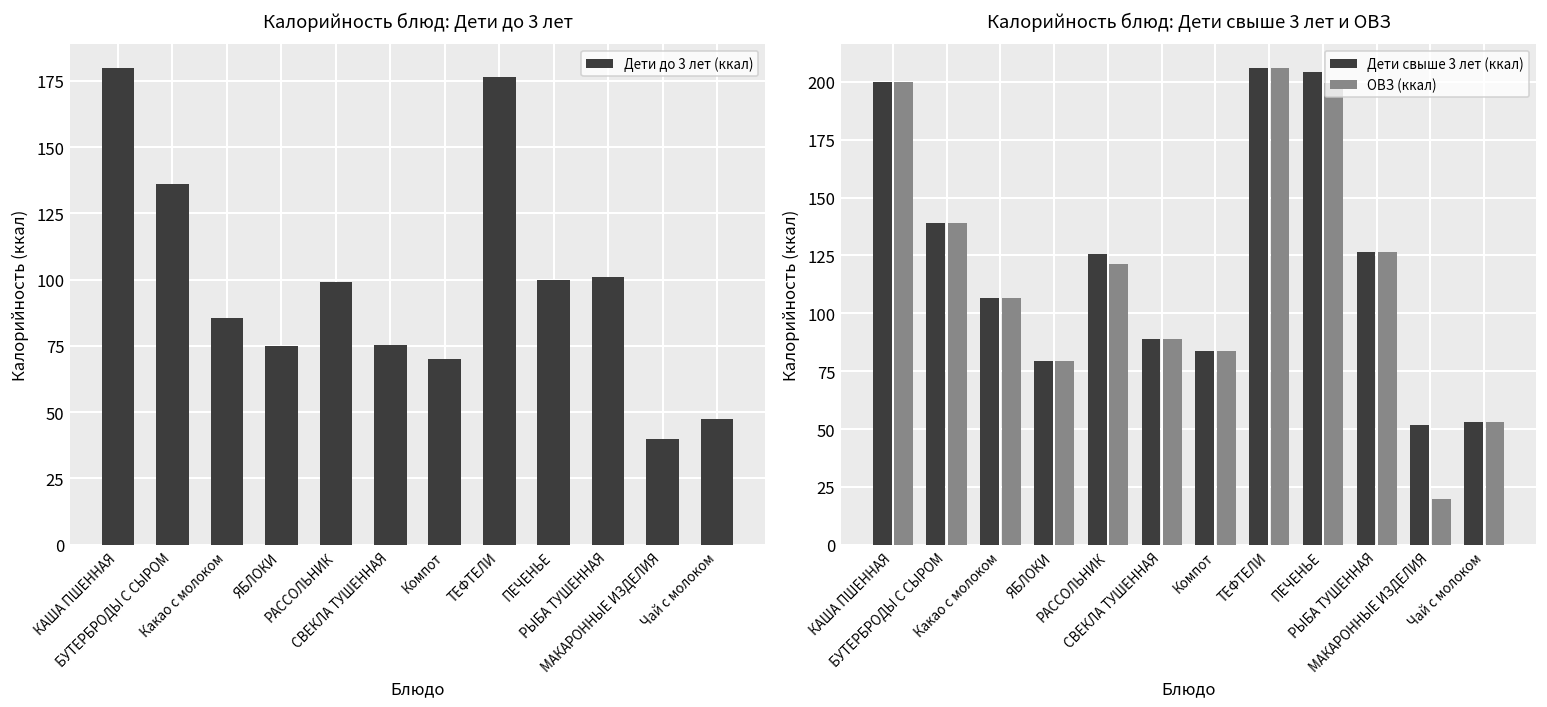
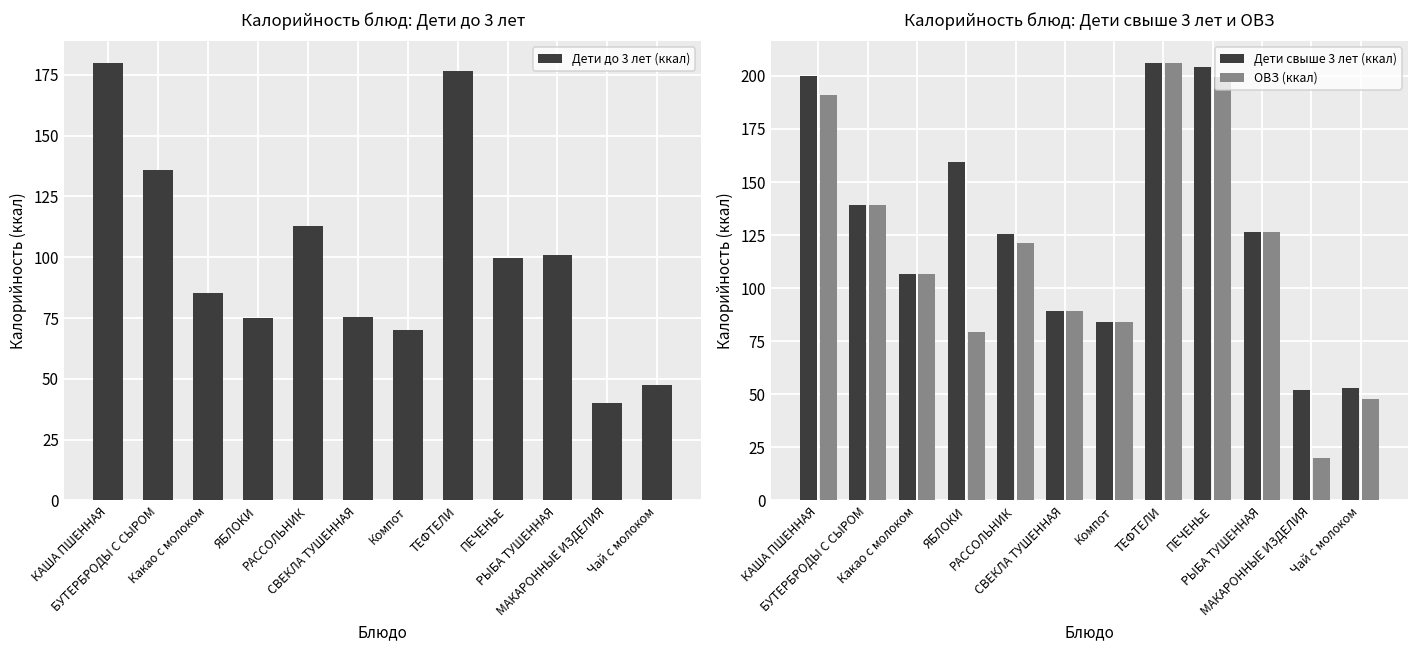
Калорийность блюд: Дети до 3 лет, РАССОЛЬНИК: 99 -> 113
Калорийность блюд: Дети свыше 3 лет и ОВЗ, ОВЗ (ккал), КАША ПШЕННАЯ: 200 -> 191
Калорийность блюд: Дети свыше 3 лет и ОВЗ, Дети свыше 3 лет (ккал), ЯБЛОКИ: 79 -> 159
Калорийность блюд: Дети свыше 3 лет и ОВЗ, ОВЗ (ккал), Чай с молоком: 53 -> 48
